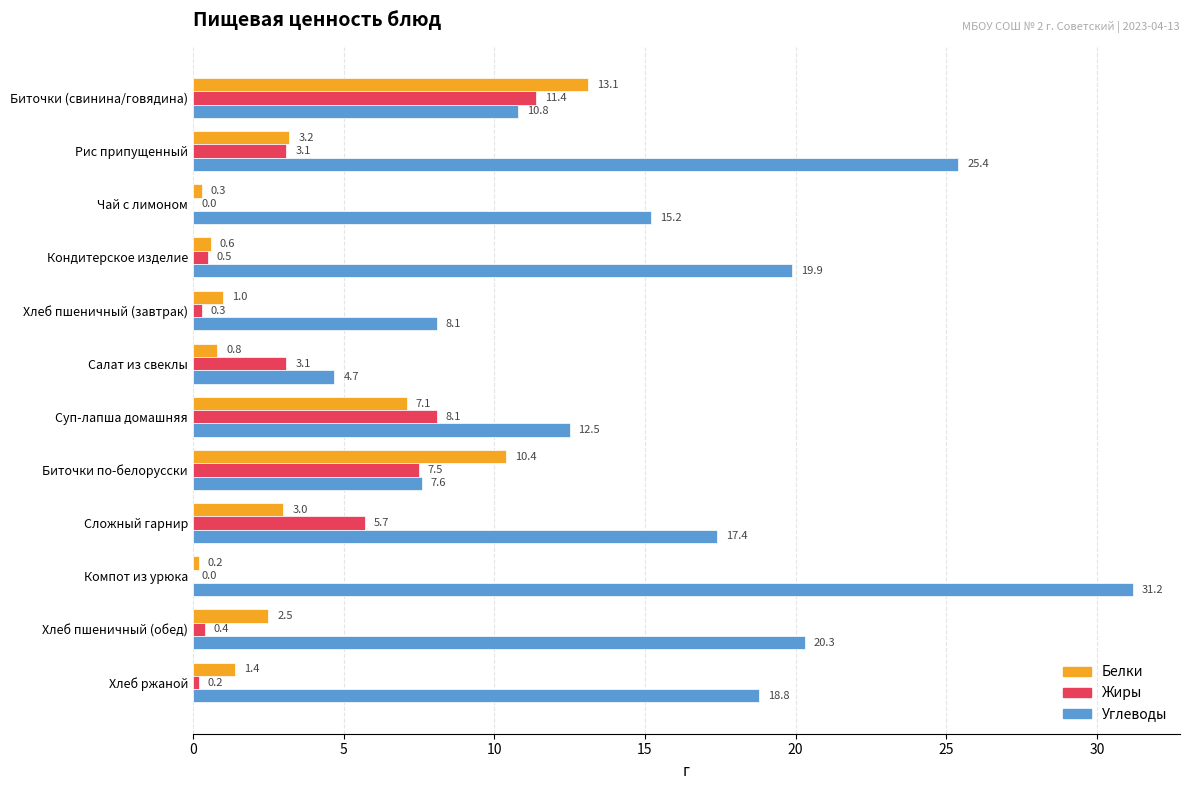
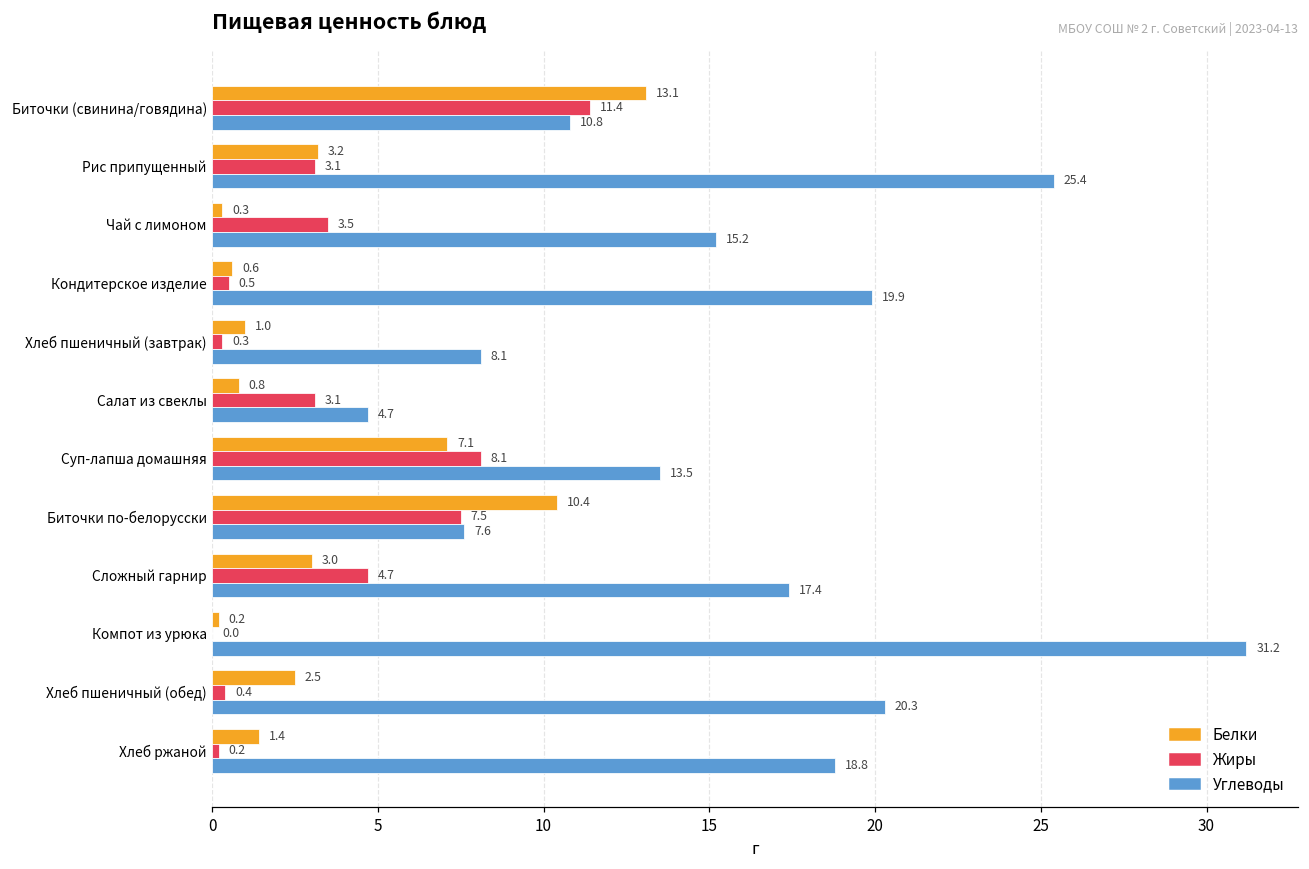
Жиры, Чай с лимоном: 0.0 -> 3.5
Углеводы, Суп-лапша домашняя: 12.5 -> 13.5
Жиры, Сложный гарнир: 5.7 -> 4.7
